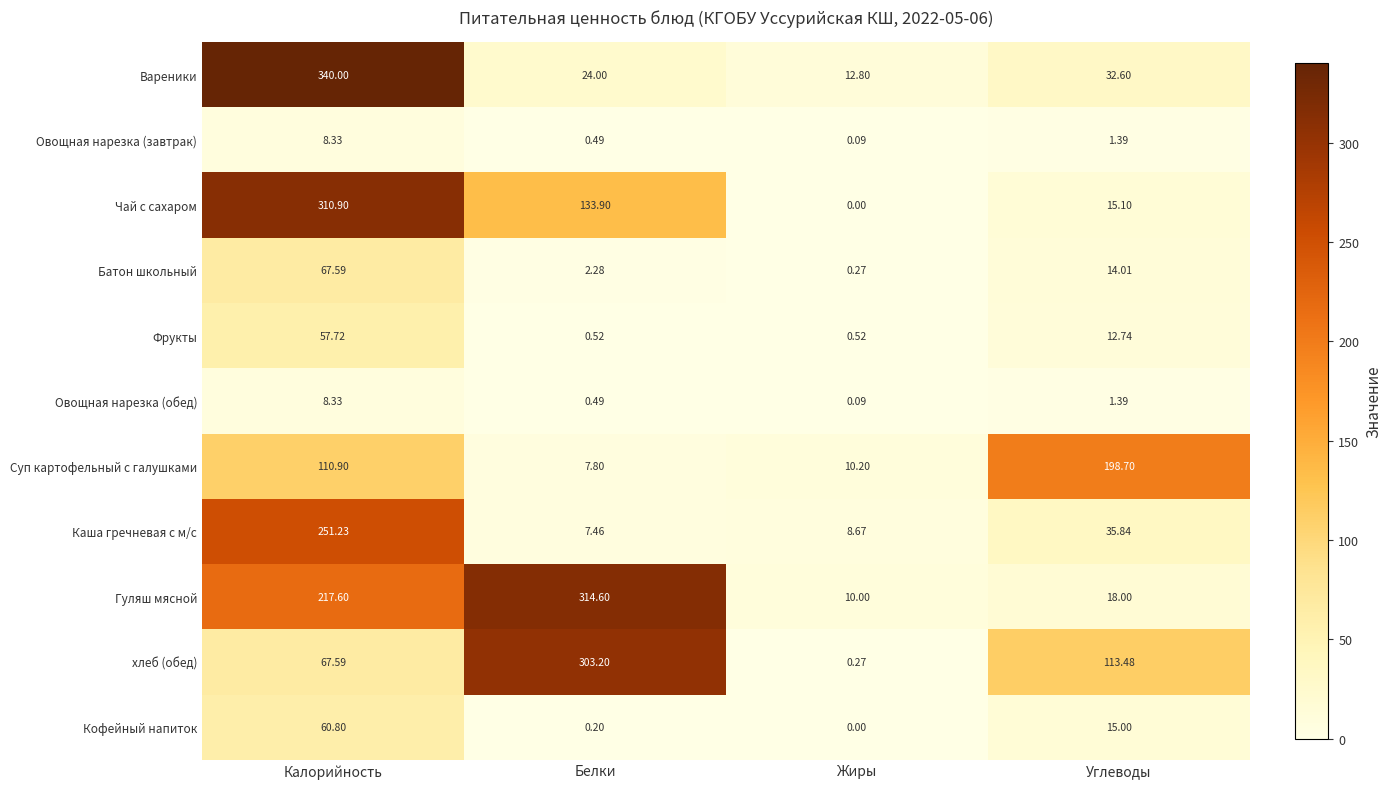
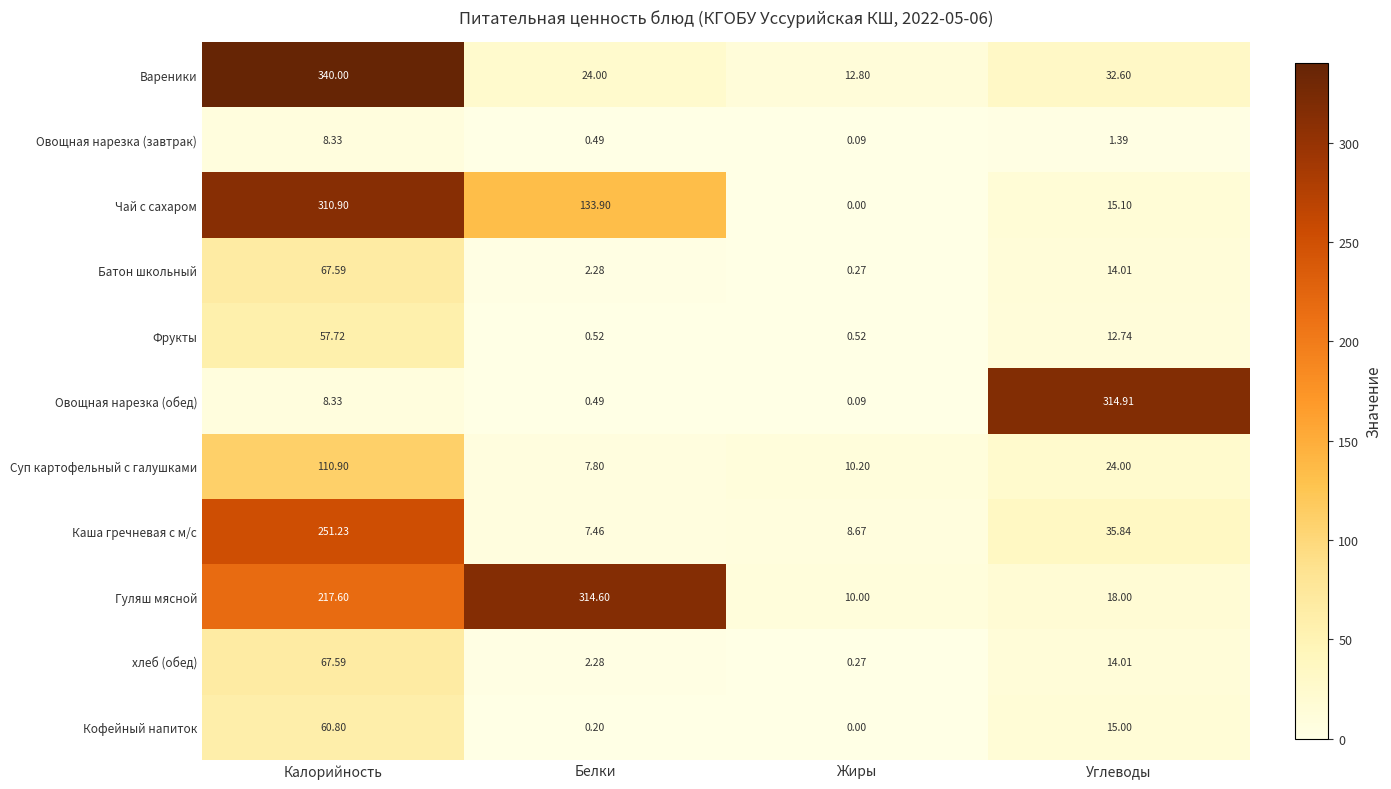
Овощная нарезка (обед), Углеводы: 1.39 -> 314.91
Суп картофельный с галушками, Углеводы: 198.70 -> 24.00
хлеб (обед), Белки: 303.20 -> 2.28
хлеб (обед), Углеводы: 113.48 -> 14.01
